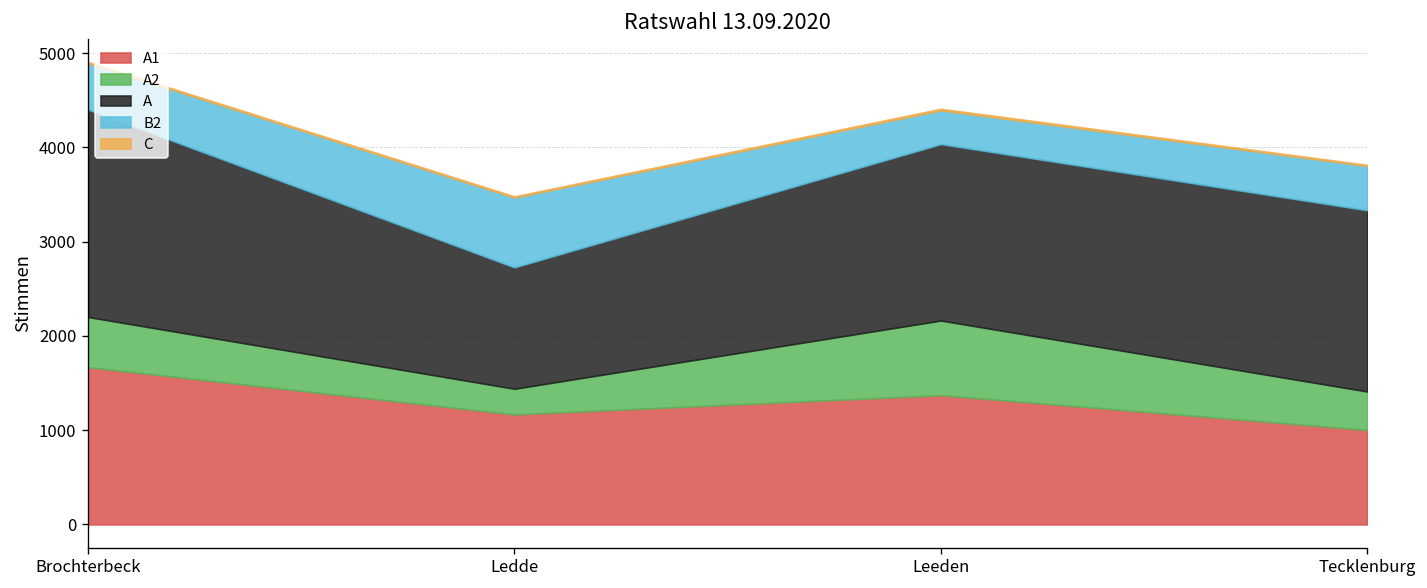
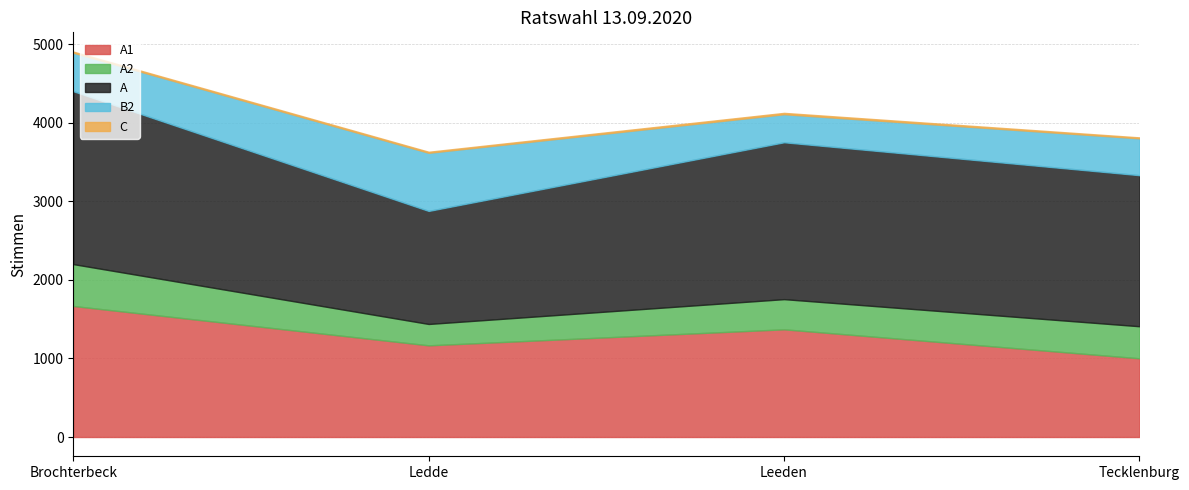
A, Ledde: 1300 -> 1400
A2, Leeden: 800 -> 400
A, Leeden: 1900 -> 2000
